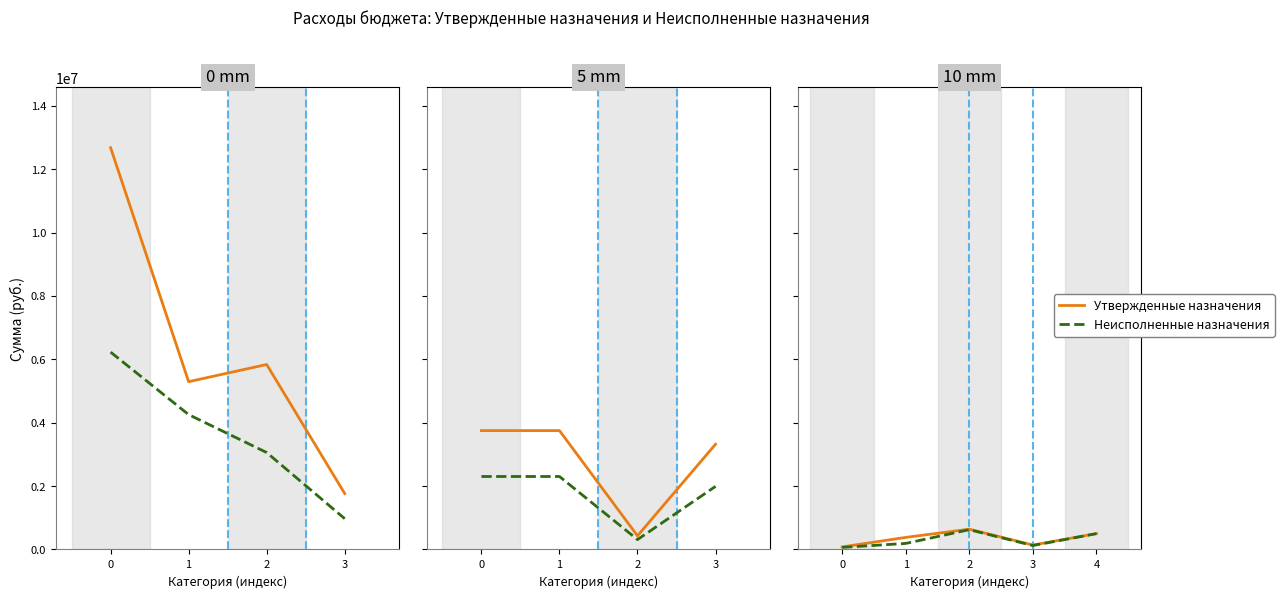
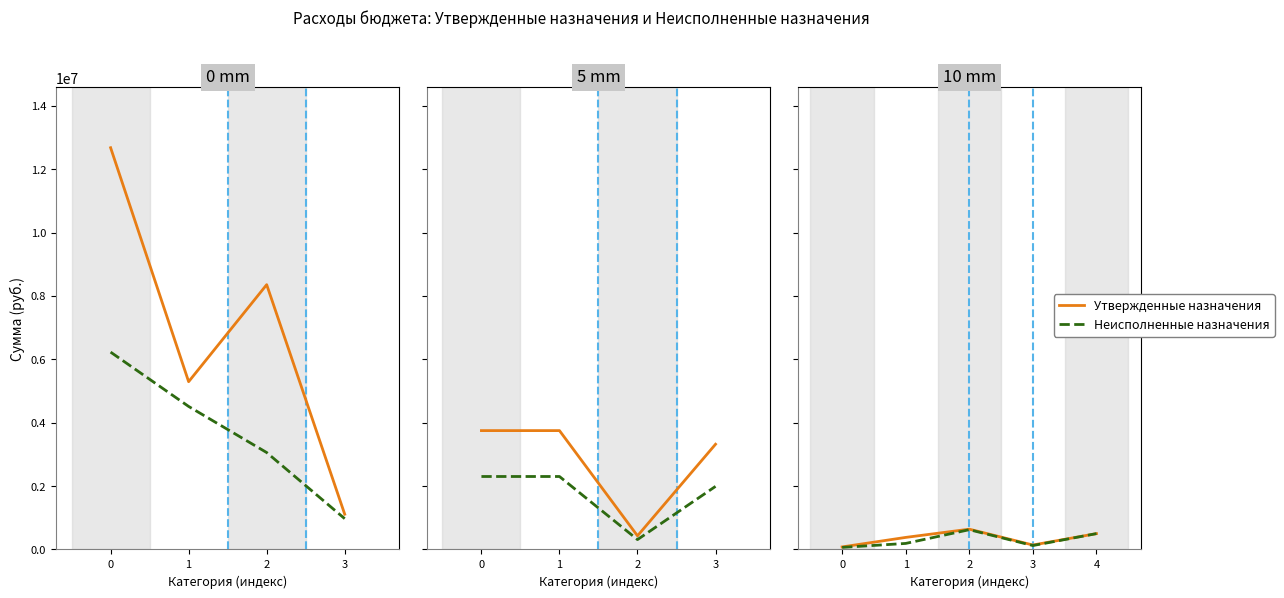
0 mm, Неисполненные назначения, 1: 4300000 -> 4500000
0 mm, Утвержденные назначения, 2: 5800000 -> 8400000
0 mm, Утвержденные назначения, 3: 1800000 -> 1100000
